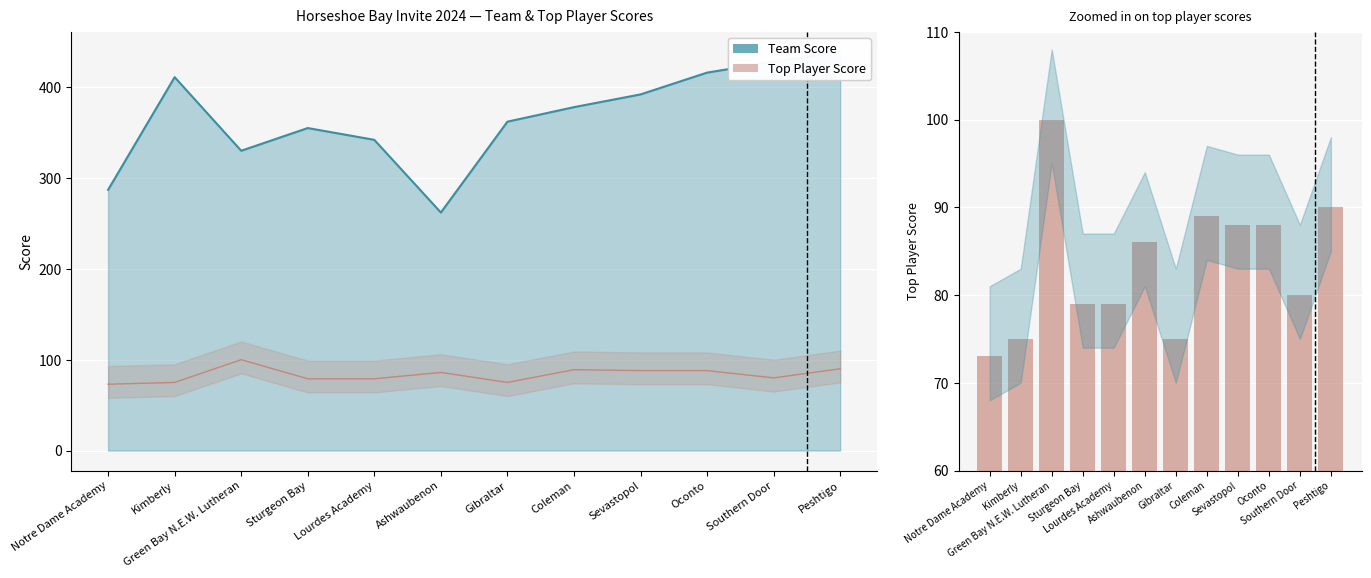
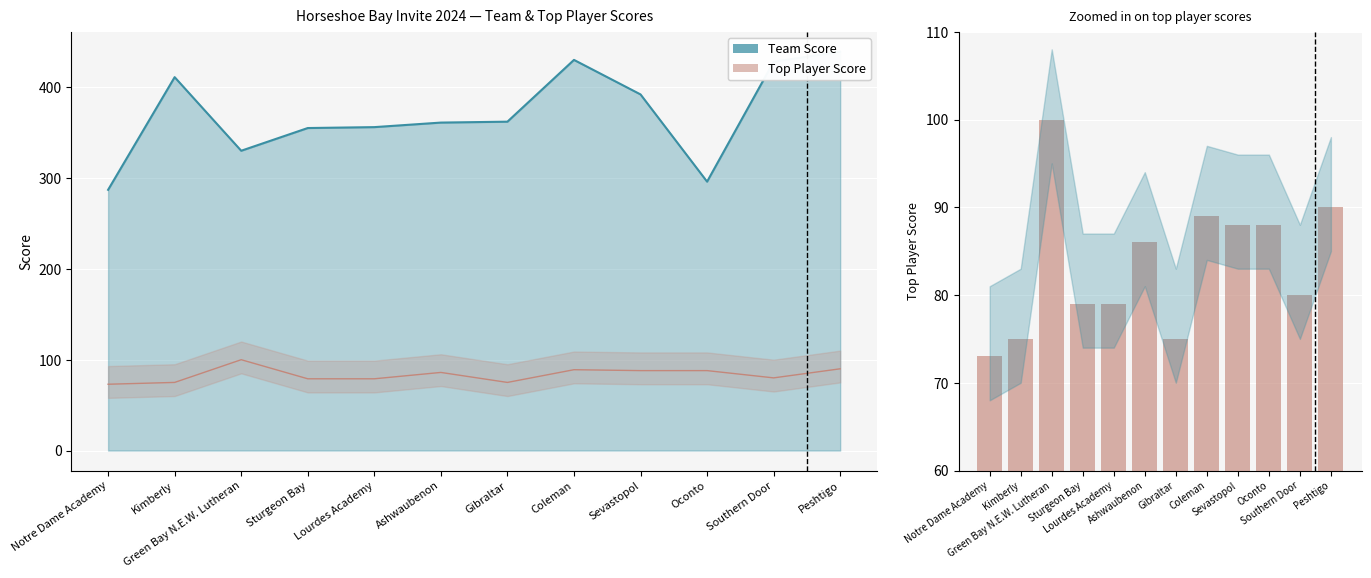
Horseshoe Bay Invite 2024 — Team & Top Player Scores, Team Score, Lourdes Academy: 340 -> 360
Horseshoe Bay Invite 2024 — Team & Top Player Scores, Team Score, Ashwaubenon: 260 -> 360
Horseshoe Bay Invite 2024 — Team & Top Player Scores, Team Score, Coleman: 380 -> 430
Horseshoe Bay Invite 2024 — Team & Top Player Scores, Team Score, Oconto: 420 -> 300
